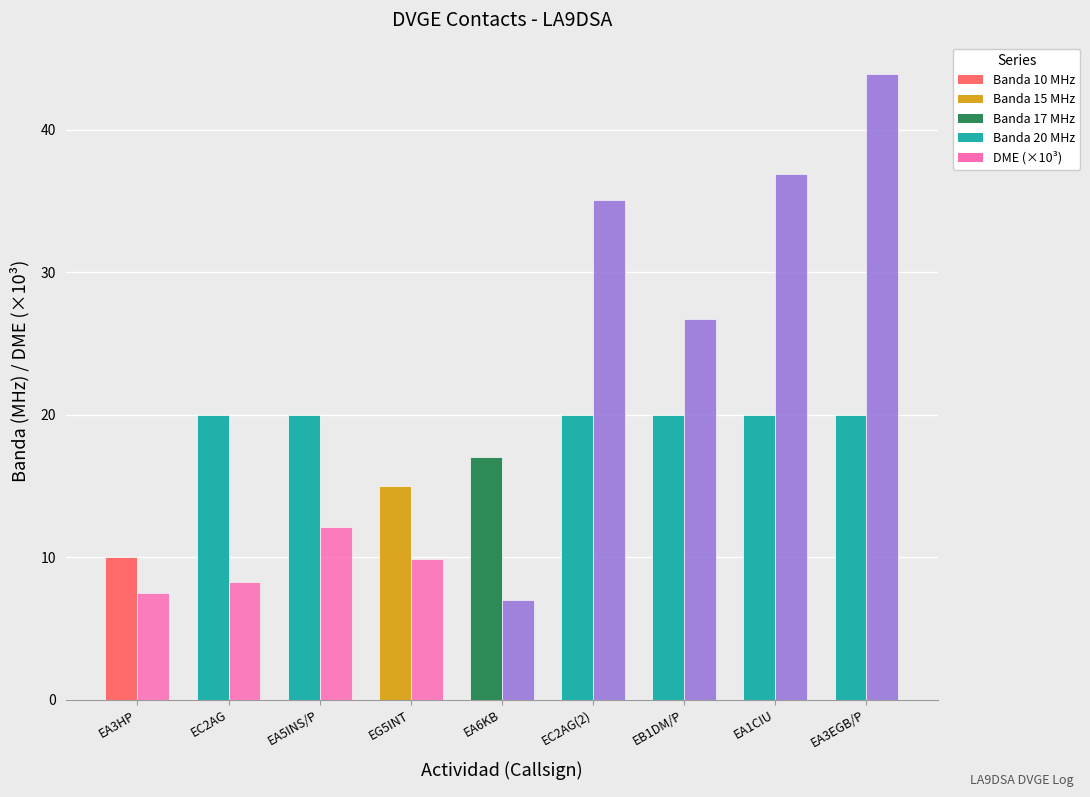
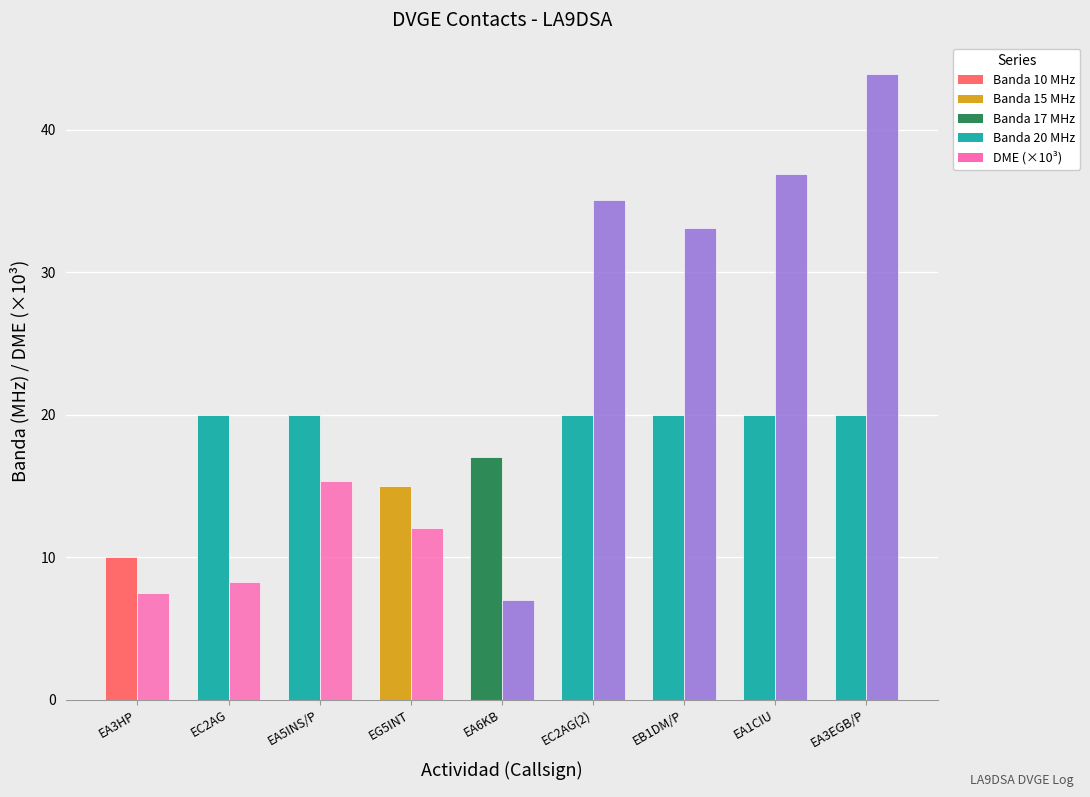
DME (×10³), EA5INS/P: 12.1 -> 15.4
DME (×10³), EG5INT: 9.8 -> 12.0
DME (×10³), EB1DM/P: 26.7 -> 33.1
